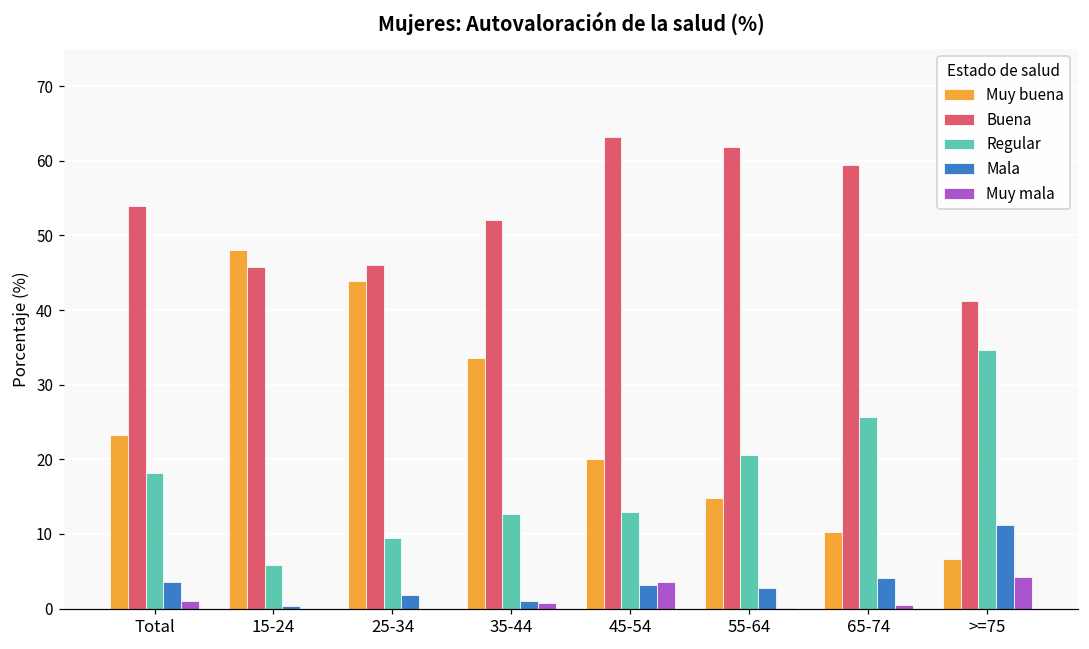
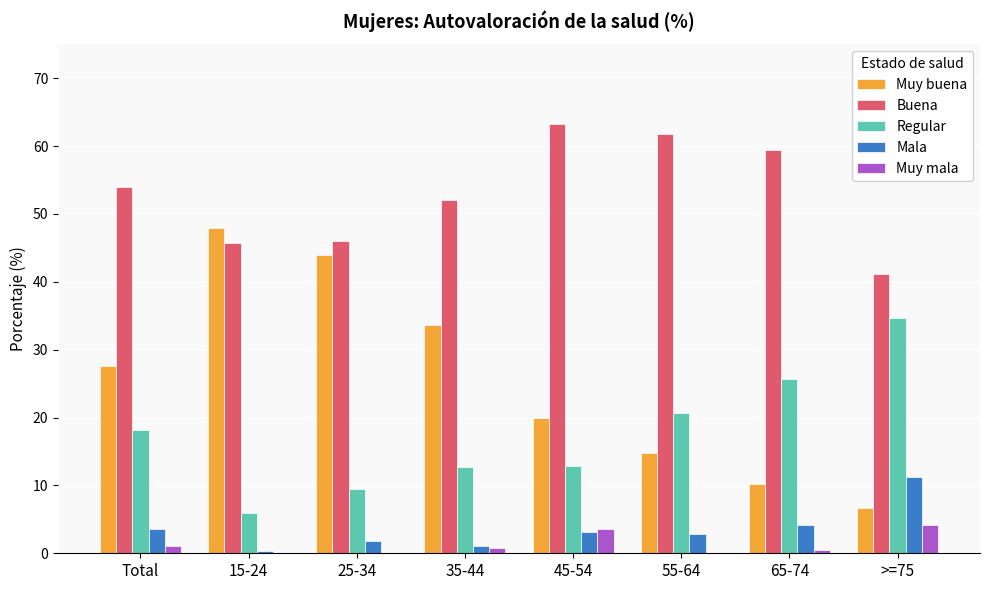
Muy buena, Total: 23 -> 28
